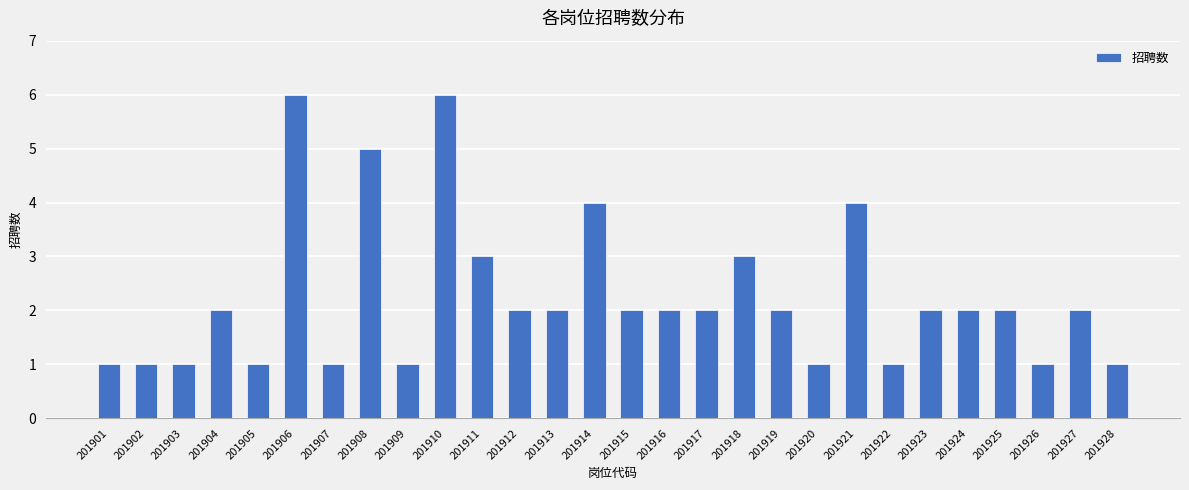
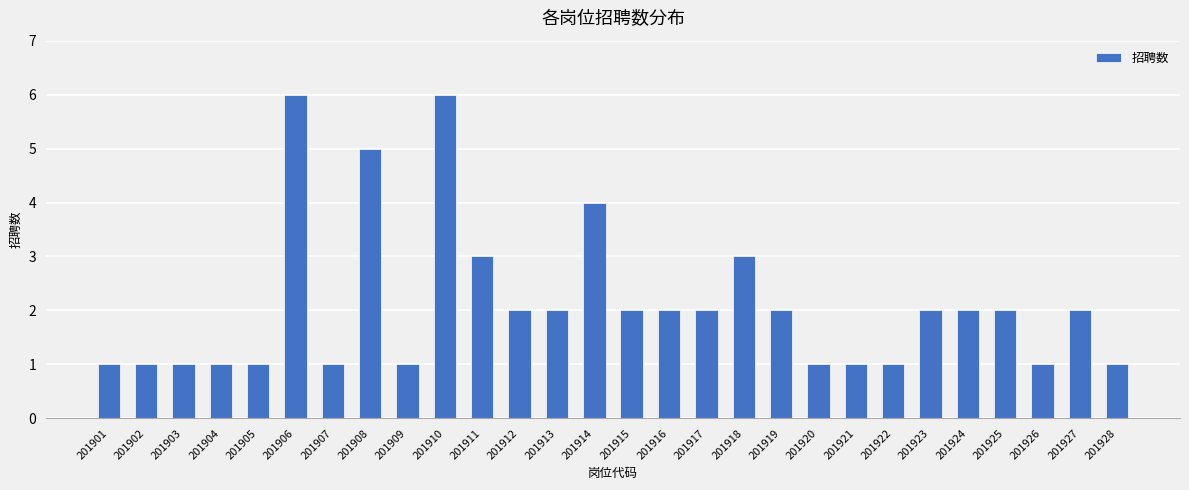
201904: 2 -> 1
201921: 4 -> 1
